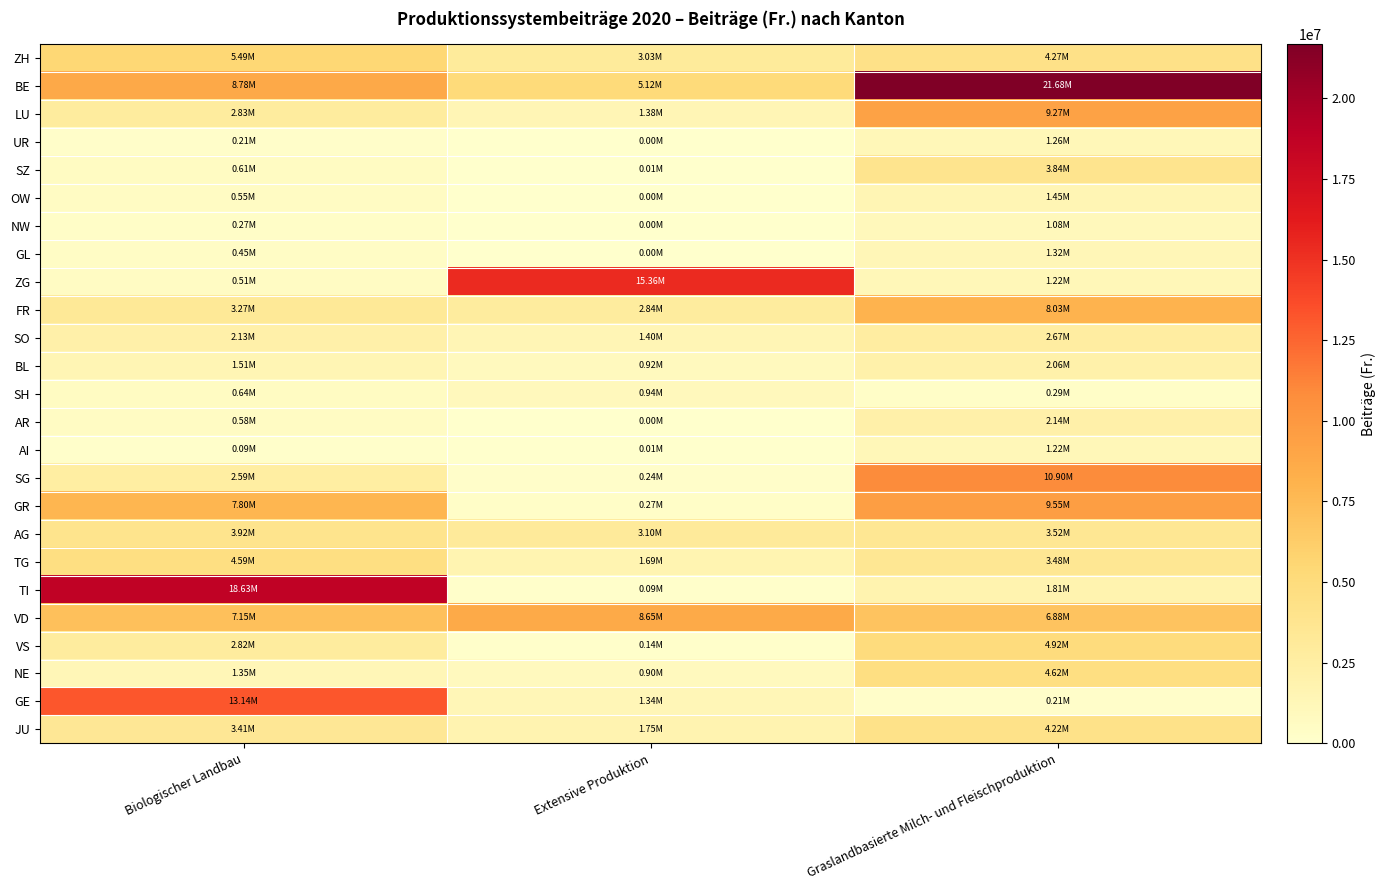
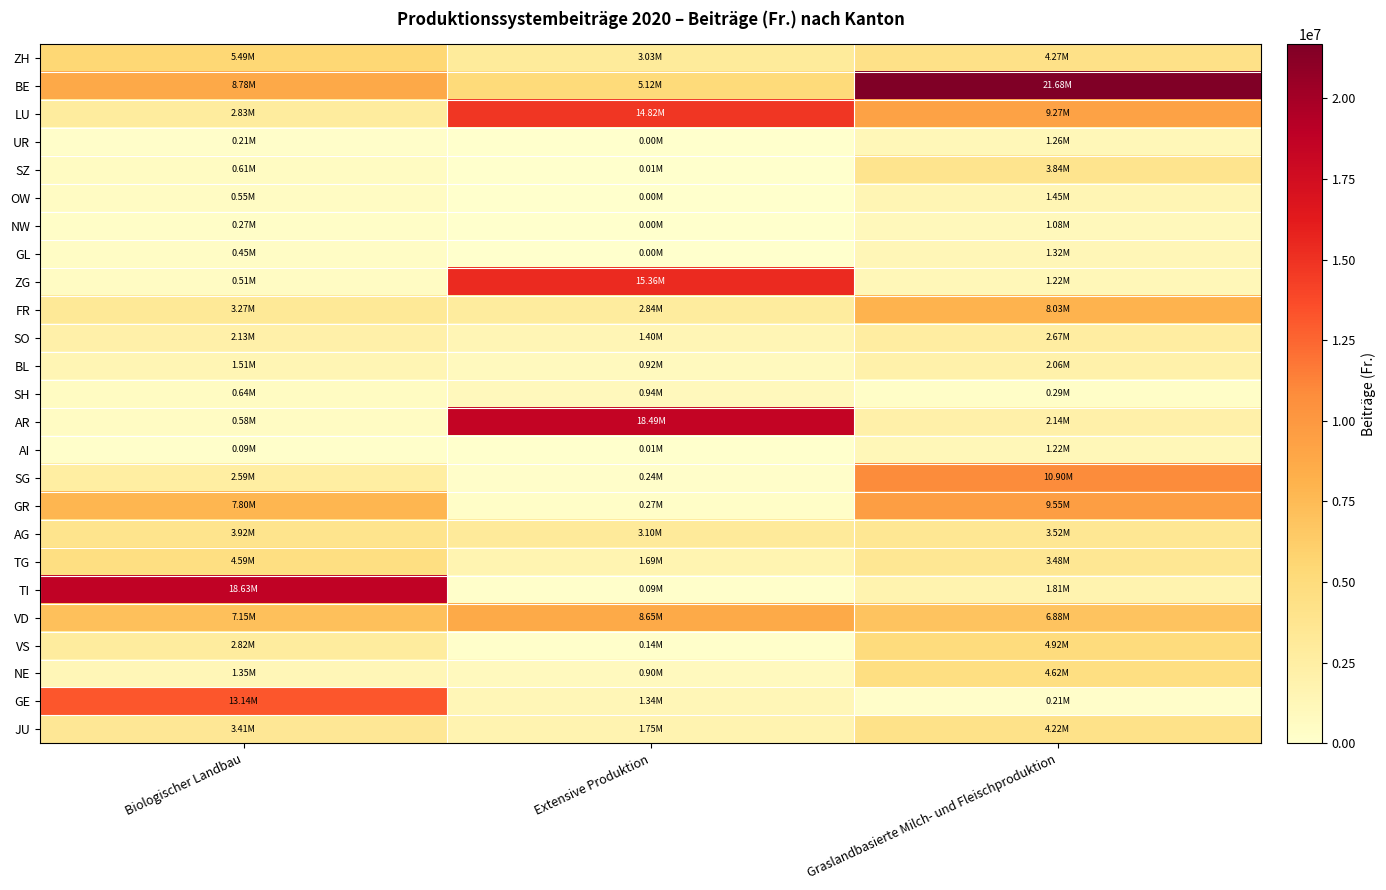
LU, Extensive Produktion: 1.38M -> 14.82M
AR, Extensive Produktion: 0.00M -> 18.49M
